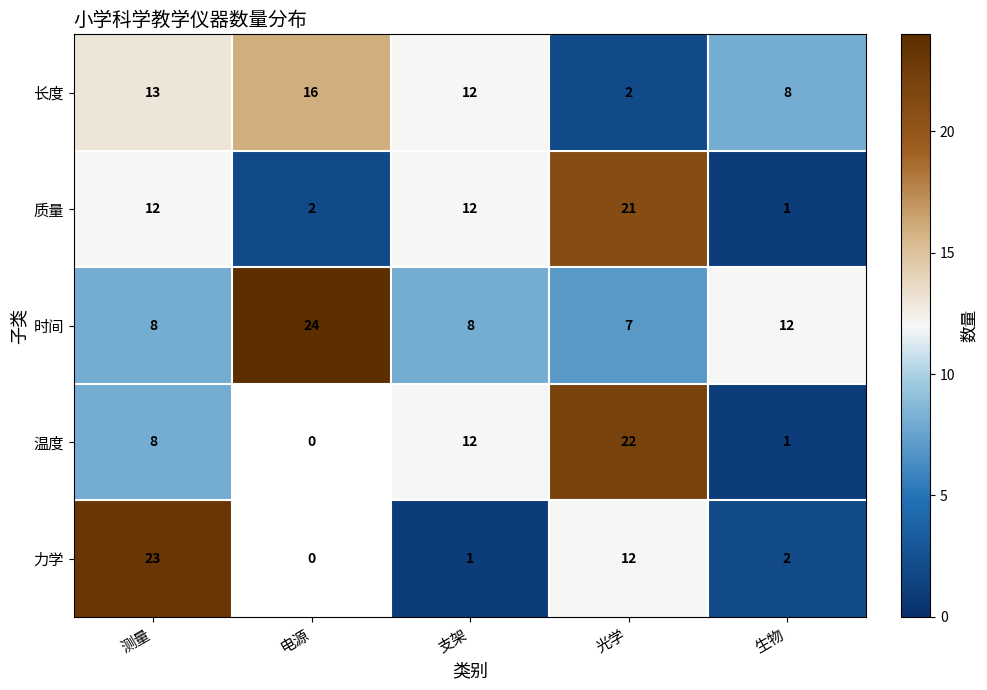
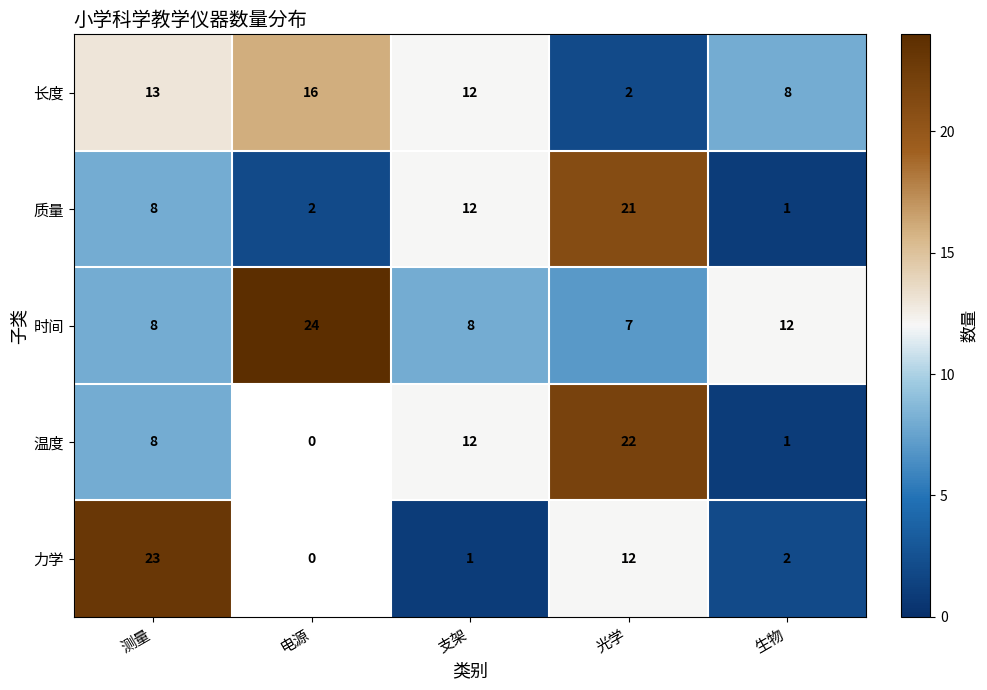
质量, 测量: 12 -> 8
